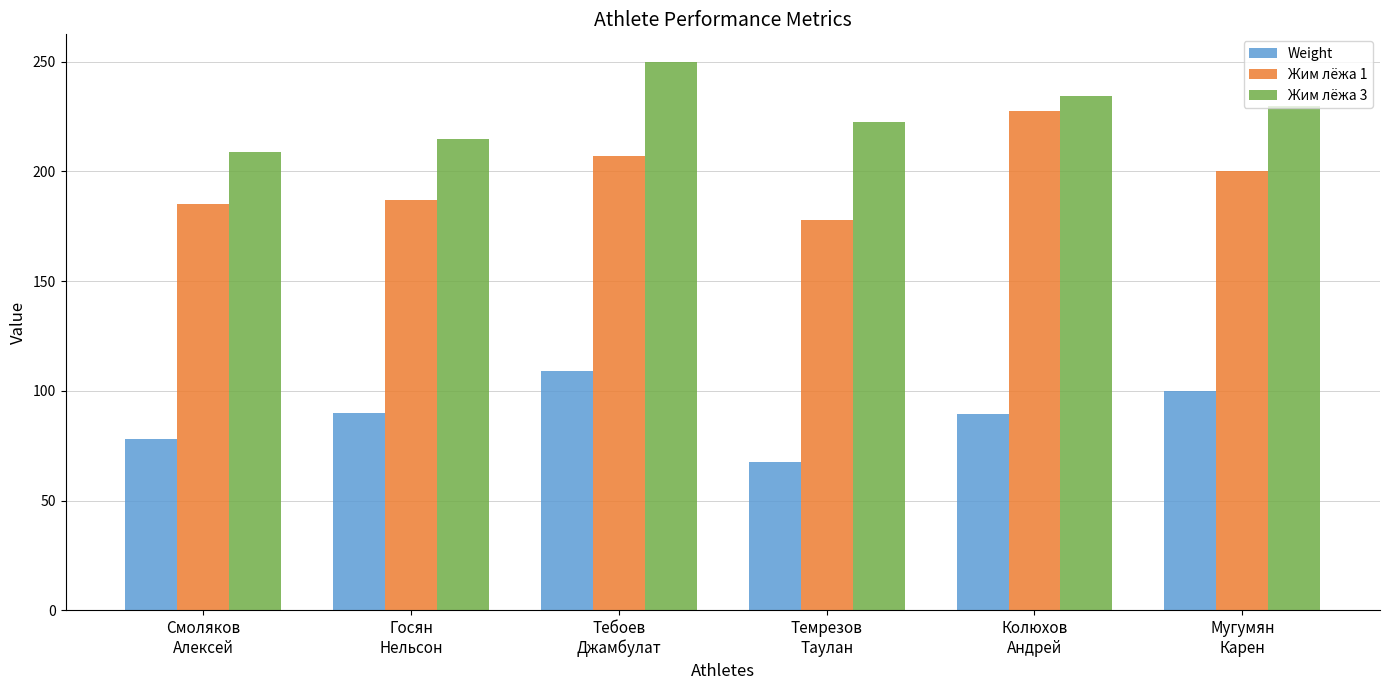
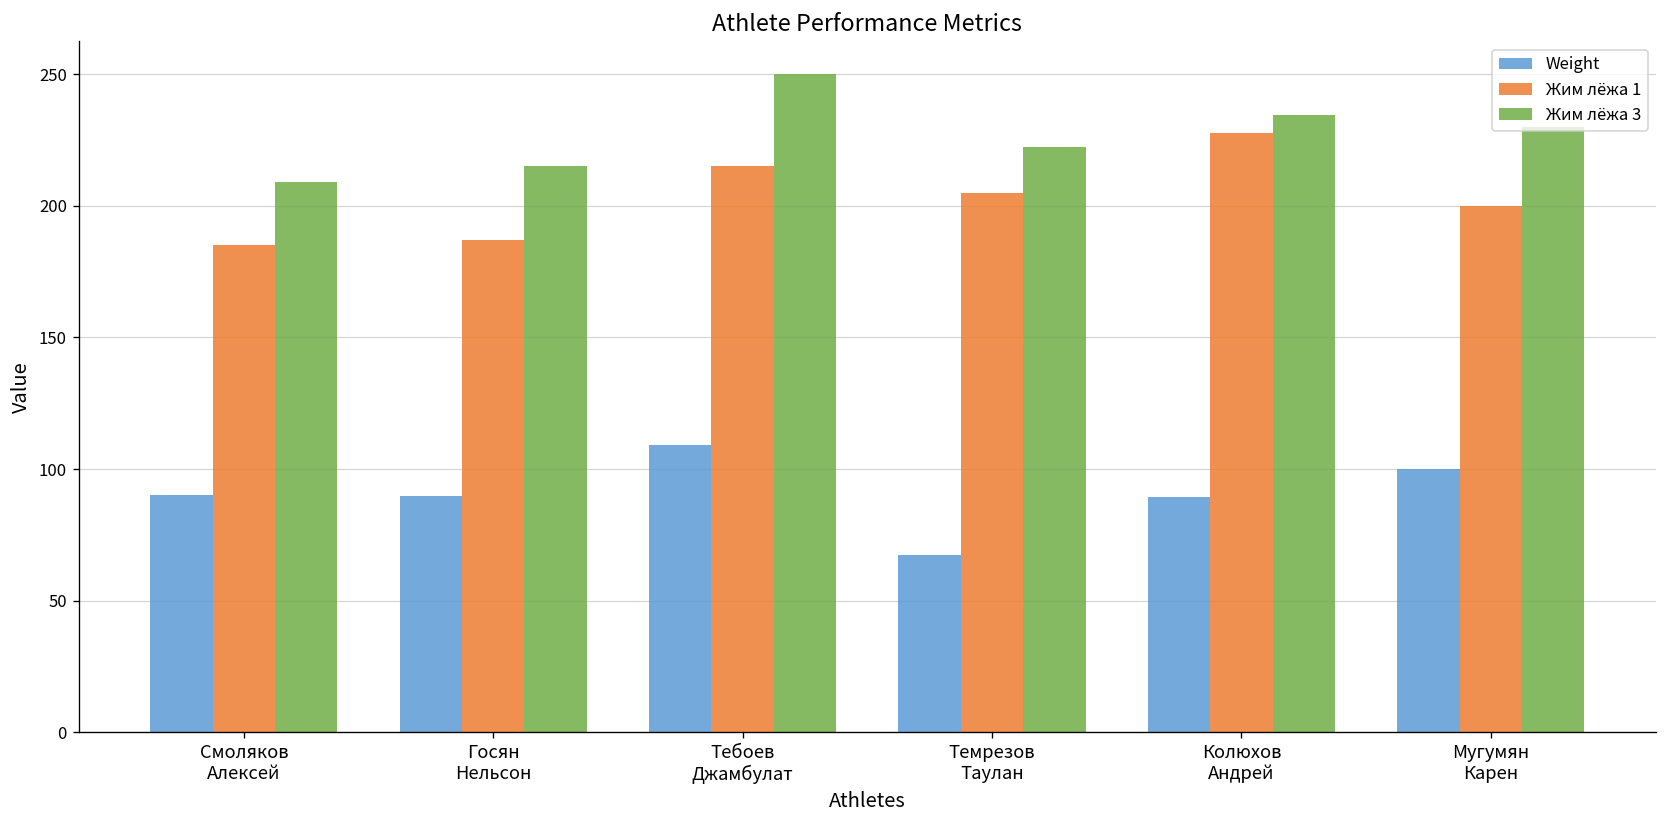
Weight, Смоляков Алексей: 78 -> 90
Жим лёжа 1, Тебоев Джамбулат: 207 -> 215
Жим лёжа 1, Темрезов Таулан: 178 -> 205
